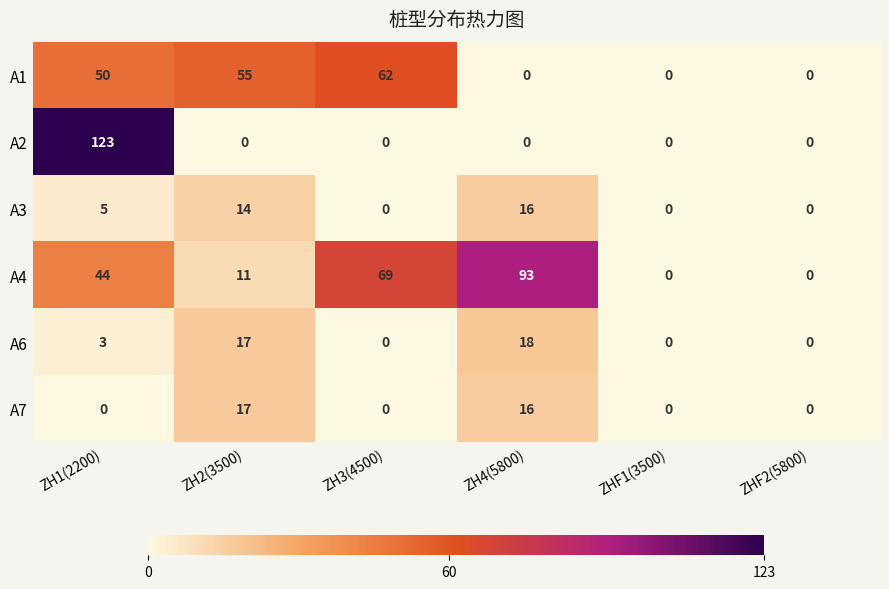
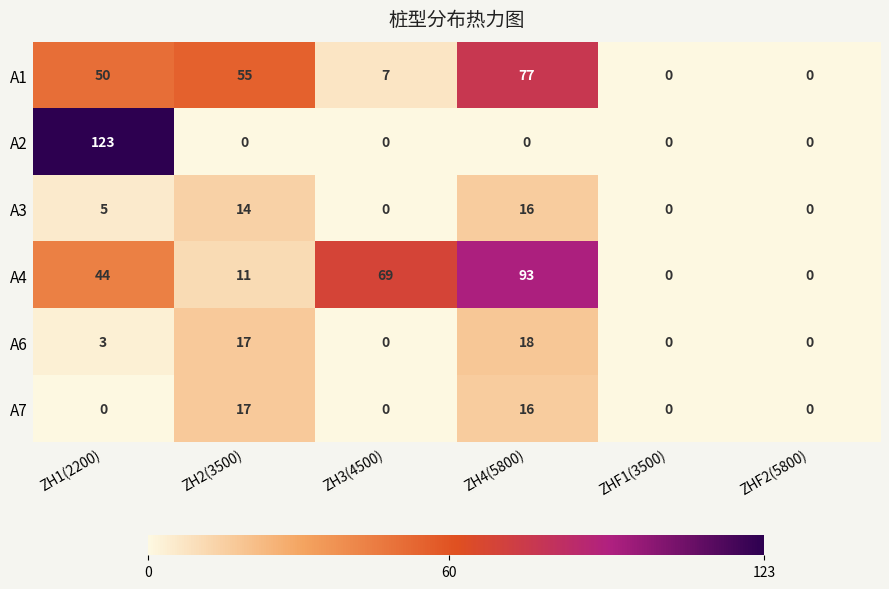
A1, ZH3(4500): 62 -> 7
A1, ZH4(5800): 0 -> 77
